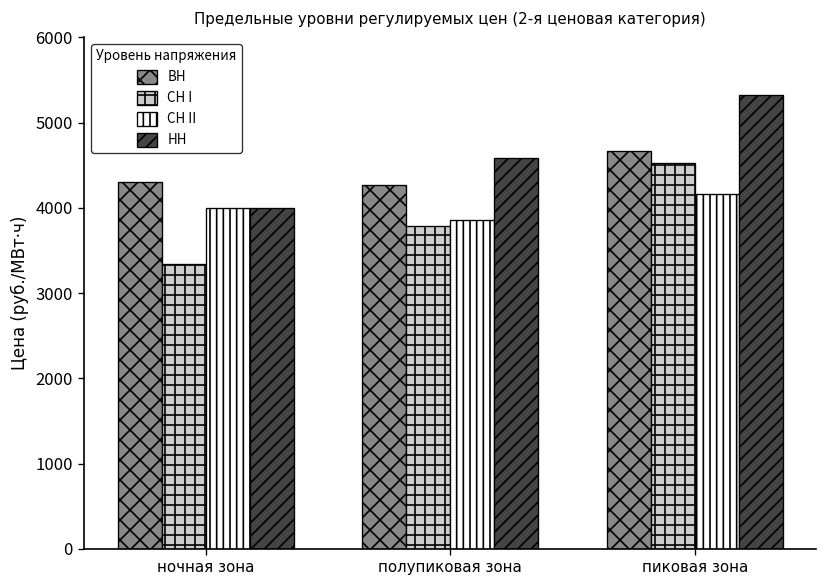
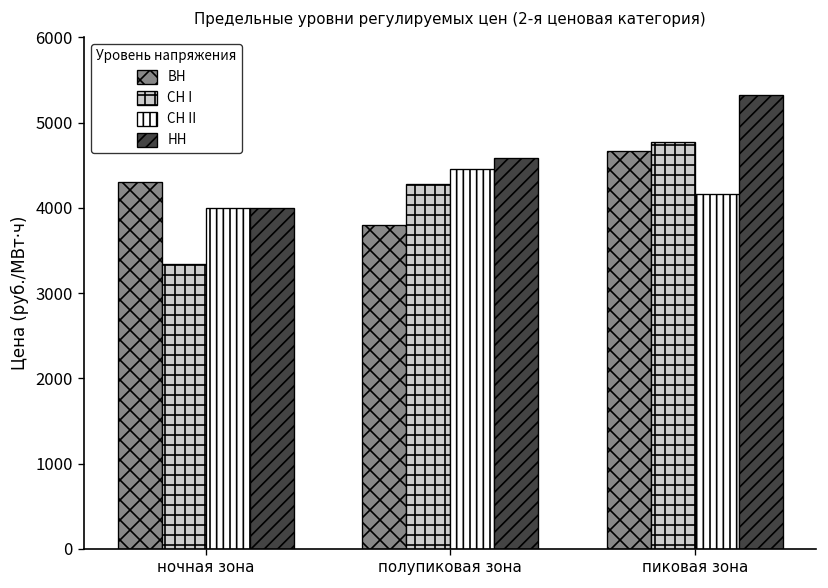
ВН, полупиковая зона: 4300 -> 3800
СН I, полупиковая зона: 3800 -> 4300
СН II, полупиковая зона: 3900 -> 4500
СН I, пиковая зона: 4500 -> 4800
